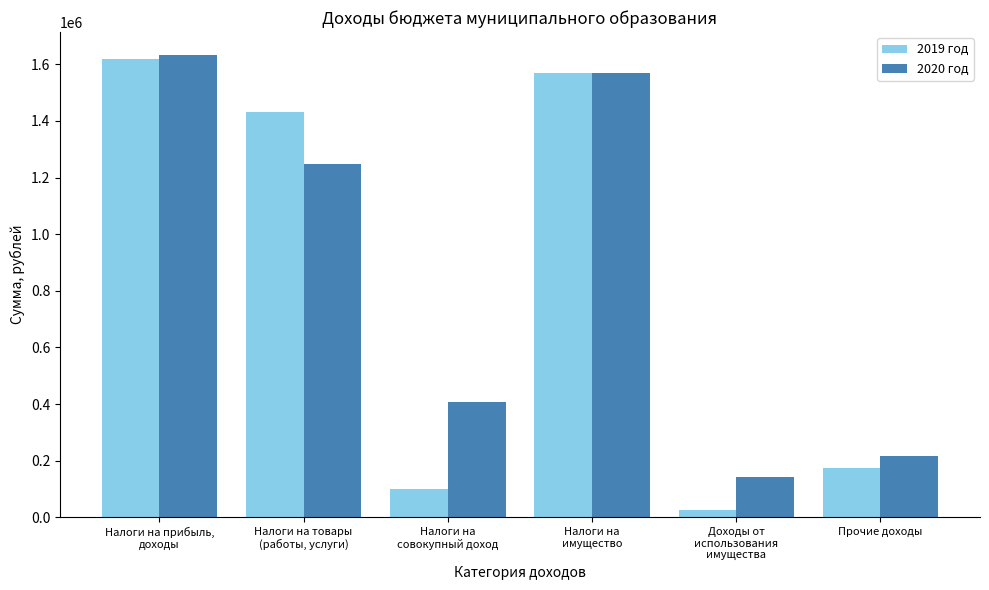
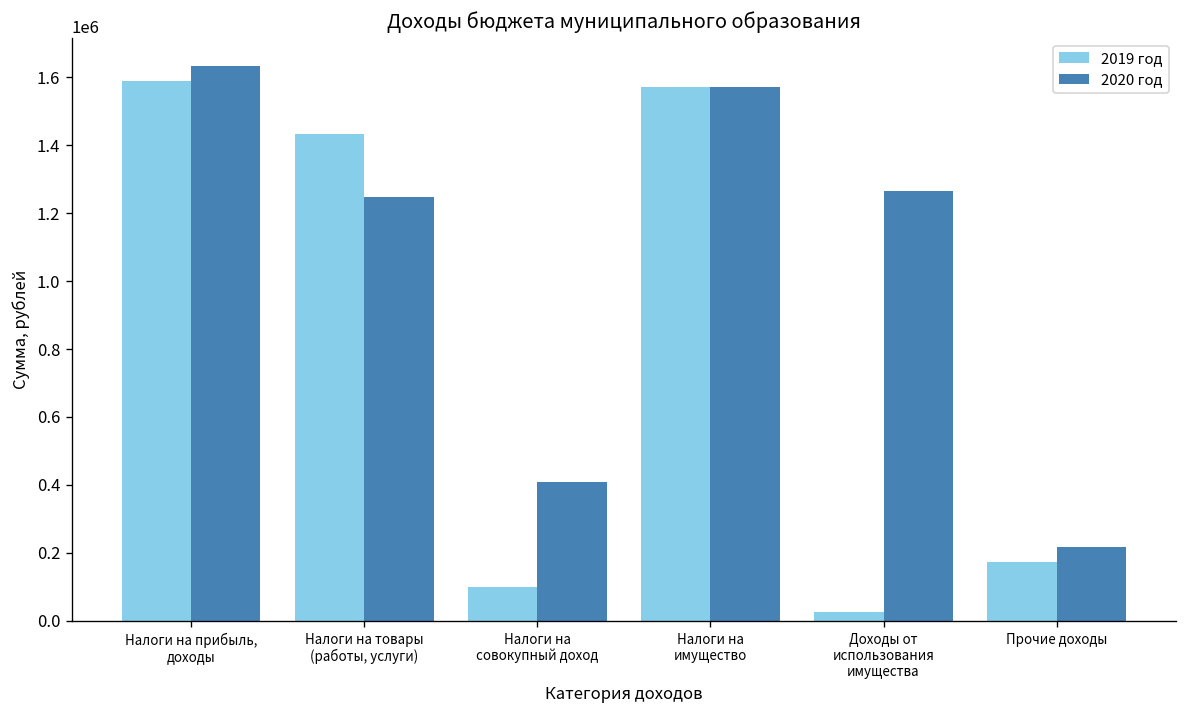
2019 год, Налоги на прибыль, доходы: 1620000 -> 1590000
2020 год, Доходы от использования имущества: 140000 -> 1260000
